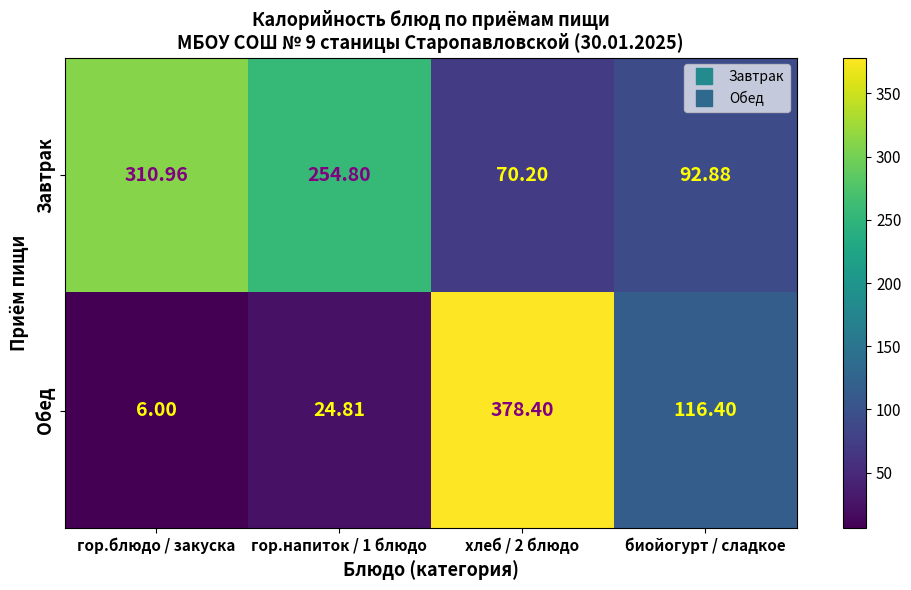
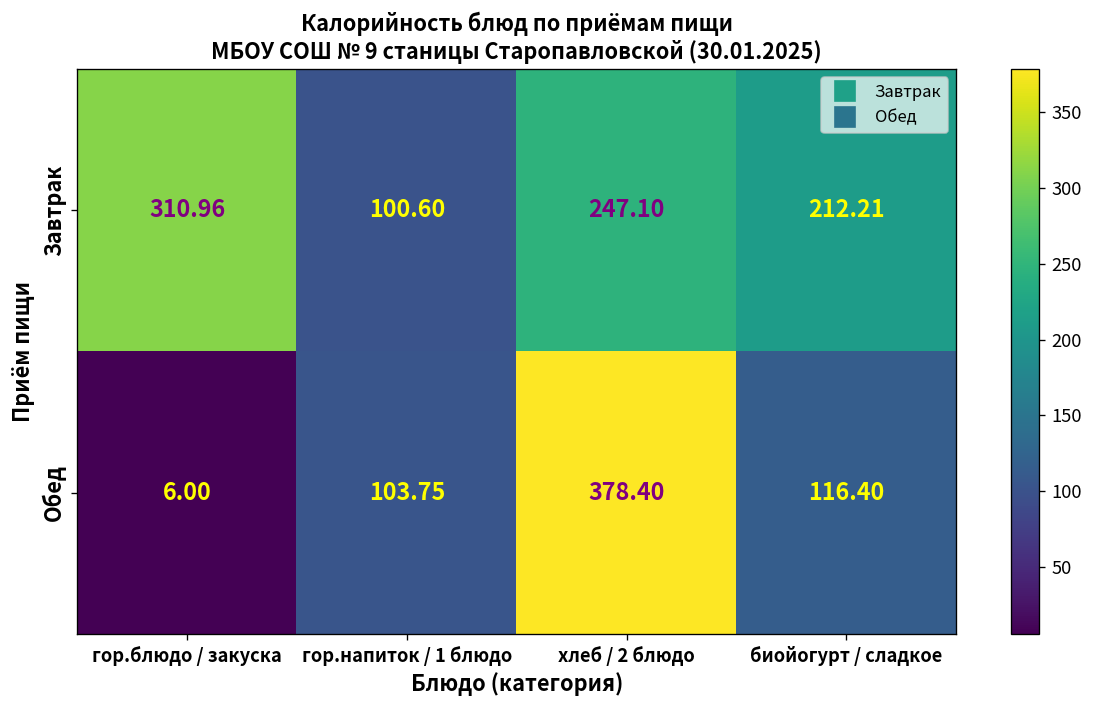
Завтрак, гор.напиток / 1 блюдо: 254.80 -> 100.60
Завтрак, хлеб / 2 блюдо: 70.20 -> 247.10
Завтрак, биойогурт / сладкое: 92.88 -> 212.21
Обед, гор.напиток / 1 блюдо: 24.81 -> 103.75
